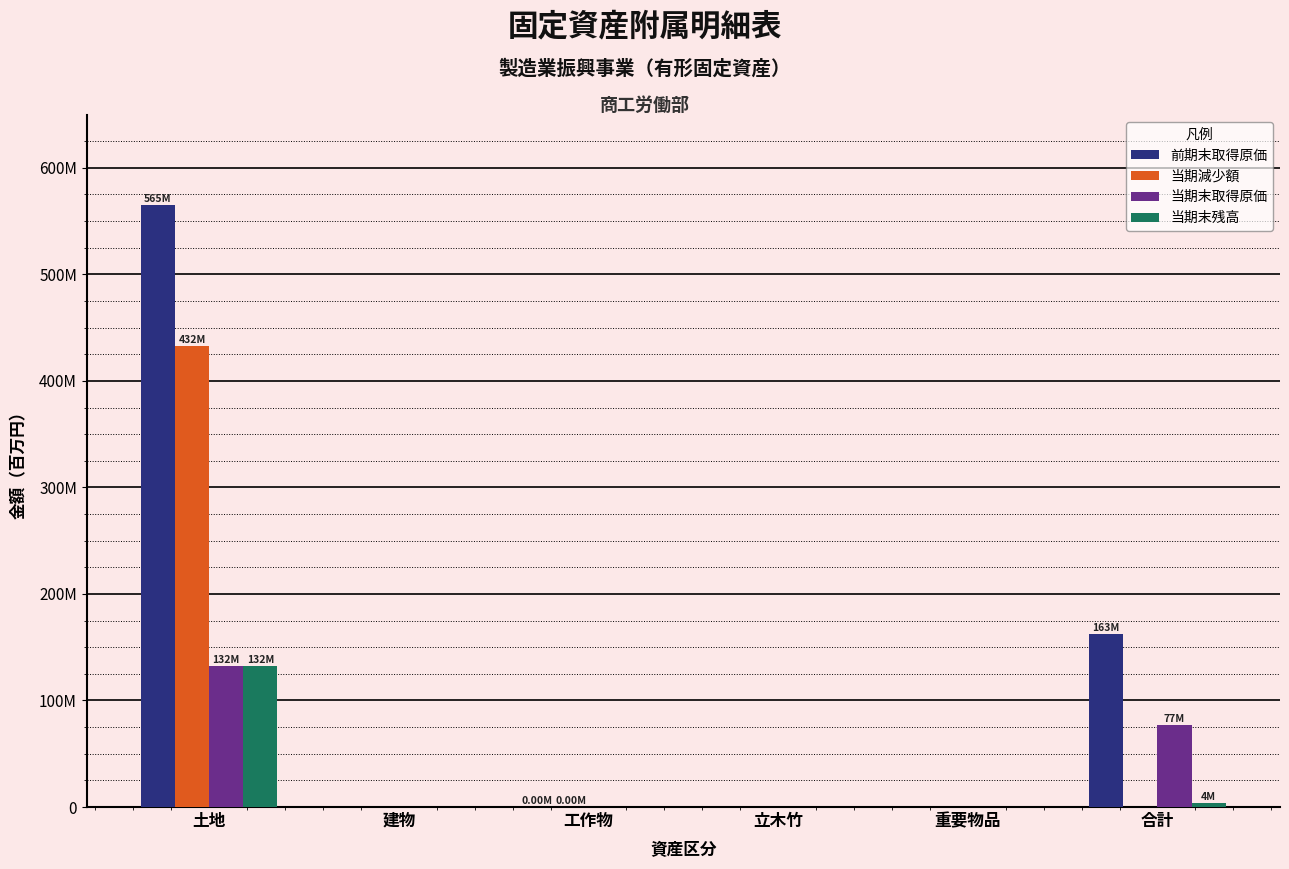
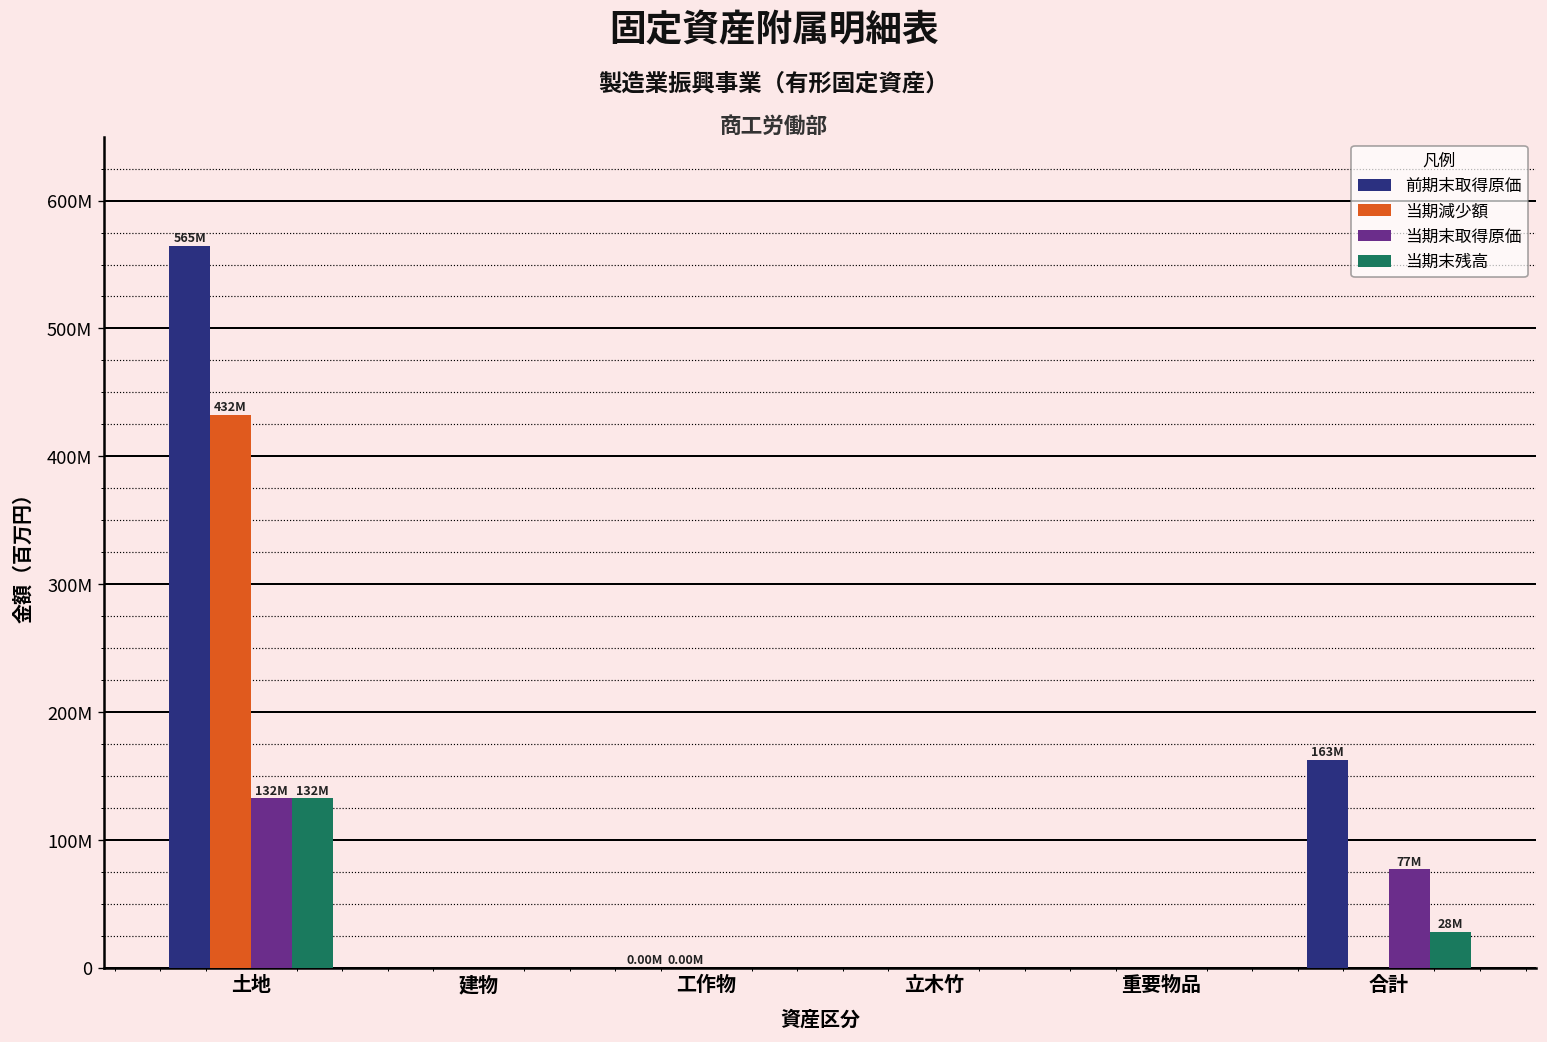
当期末残高, 合計: 4M -> 28M
